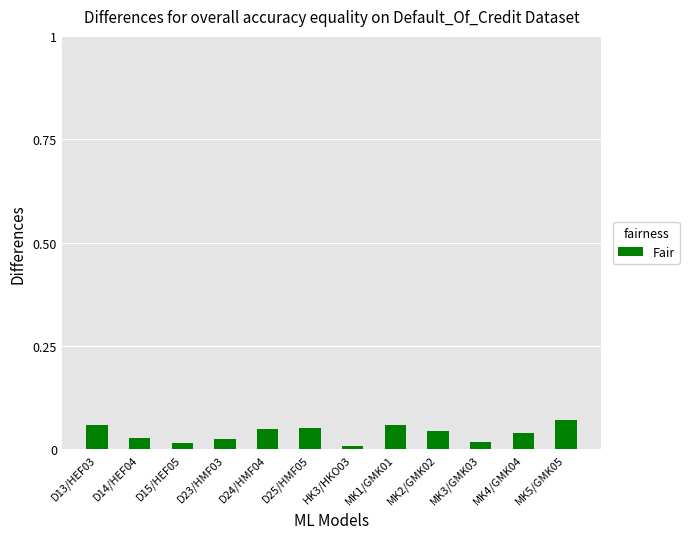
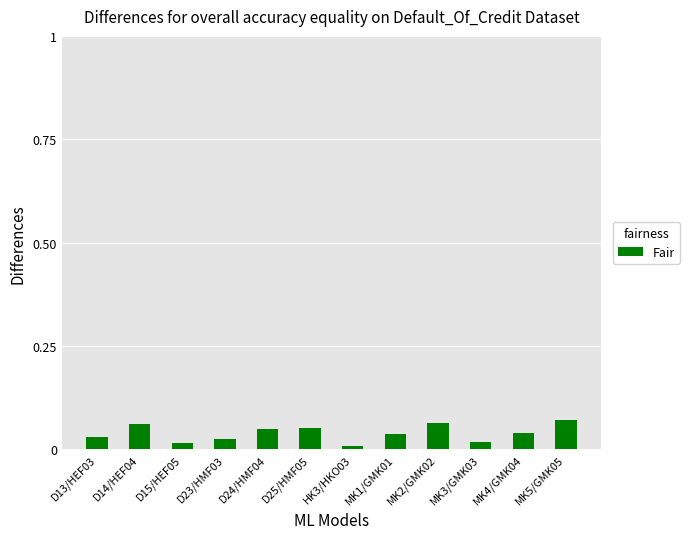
D13/HEF03: 0.06 -> 0.03
D14/HEF04: 0.03 -> 0.06
MK1/GMK01: 0.06 -> 0.04
MK2/GMK02: 0.04 -> 0.07
